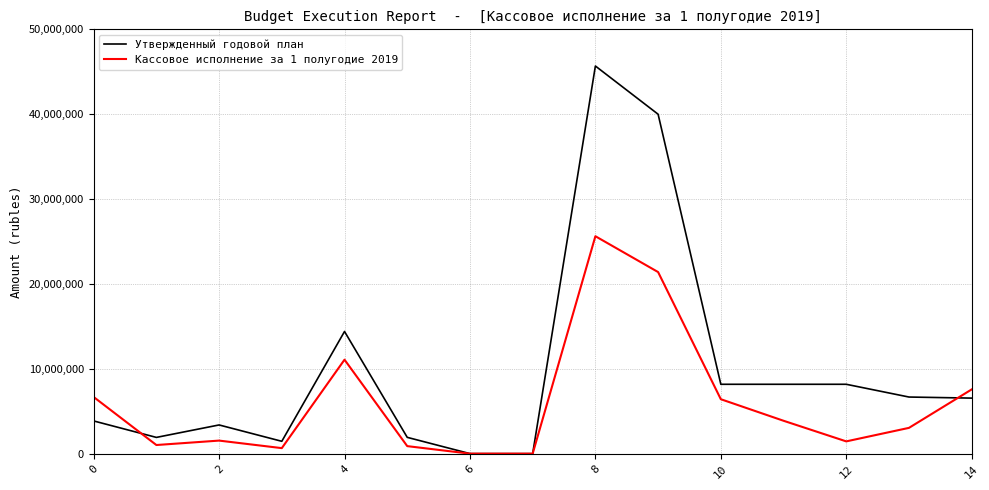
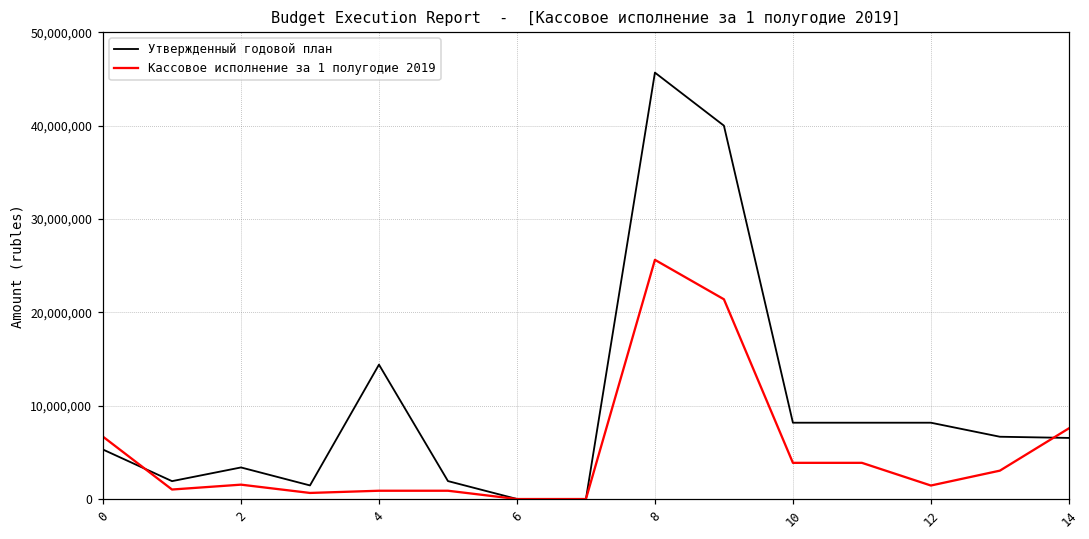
Утвержденный годовой план, 0: 4,000,000 -> 5,000,000
Кассовое исполнение за 1 полугодие 2019, 4: 11,000,000 -> 1,000,000
Кассовое исполнение за 1 полугодие 2019, 10: 6,000,000 -> 4,000,000
